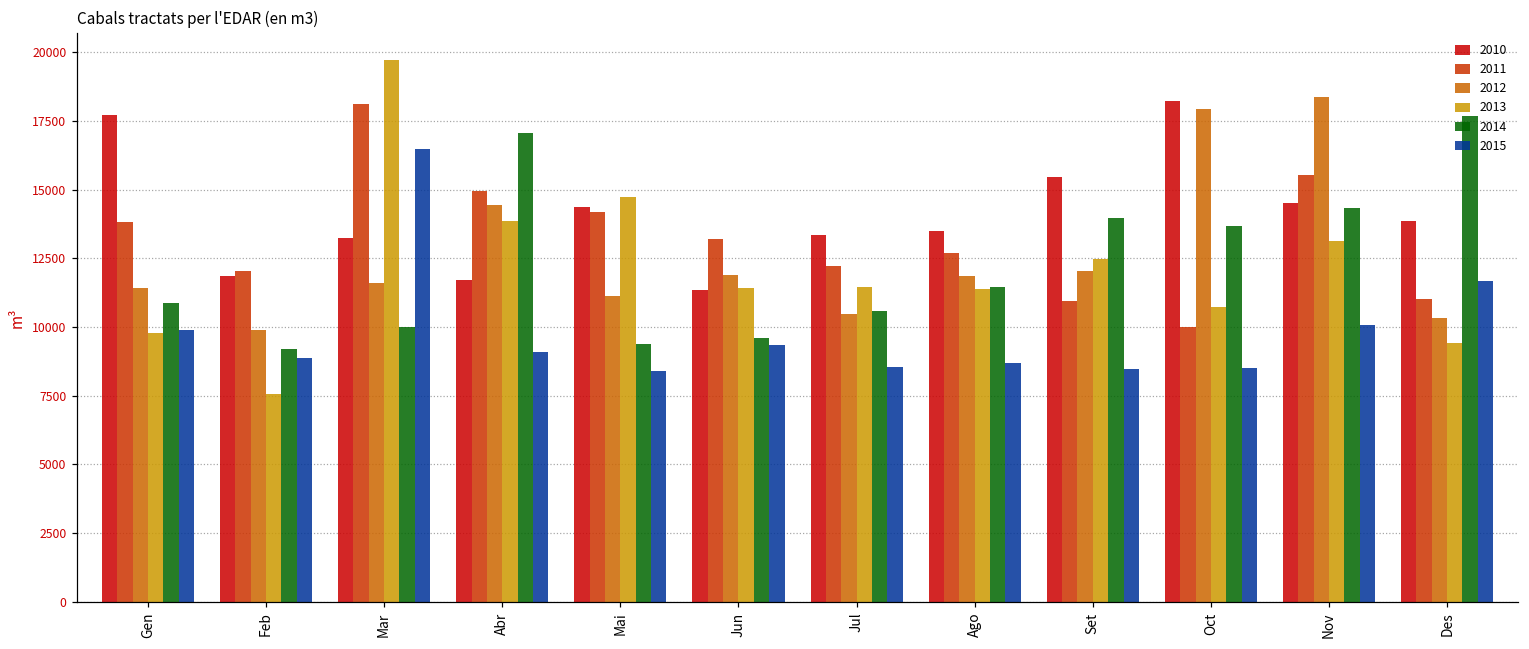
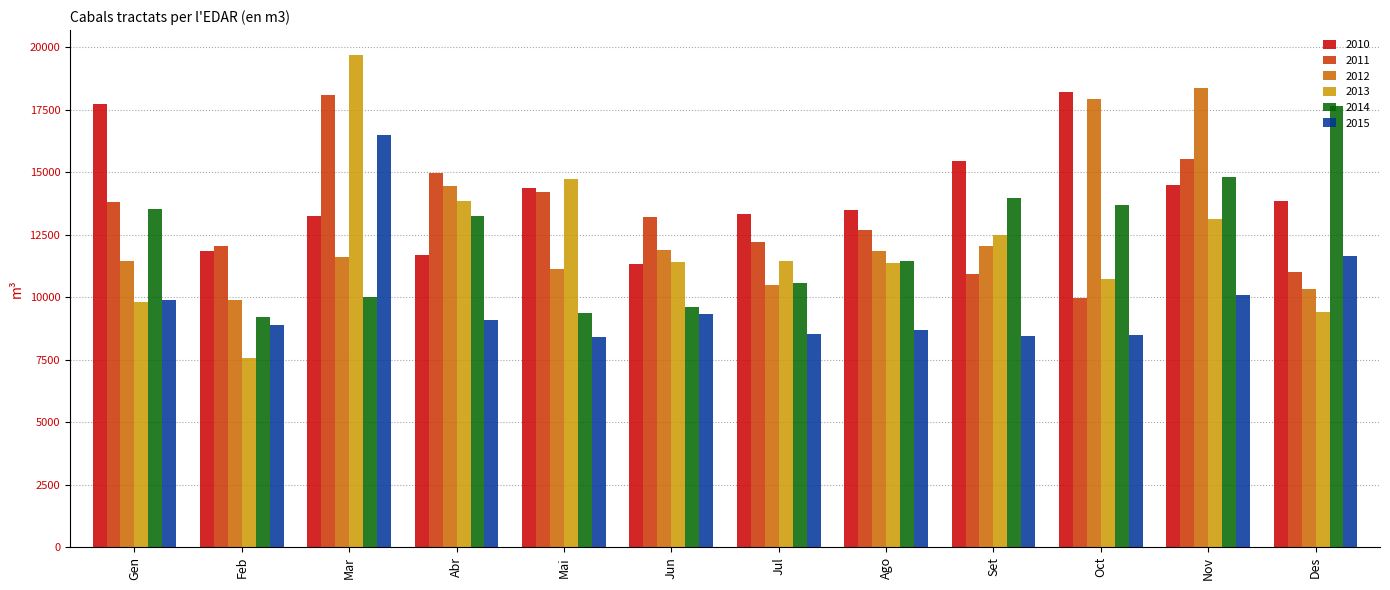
2014, Gen: 10900 -> 13600
2014, Abr: 17000 -> 13200
2014, Nov: 14300 -> 14800
